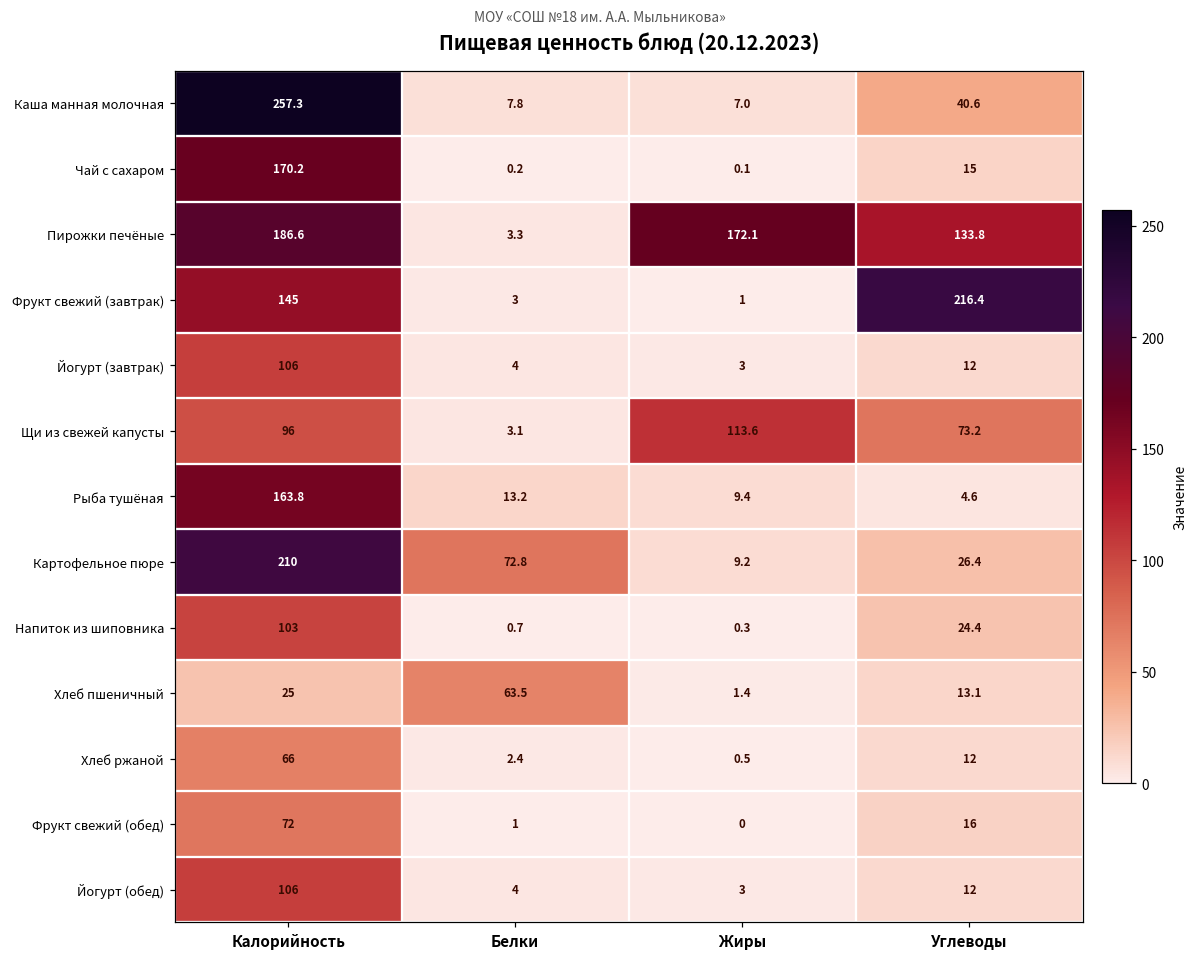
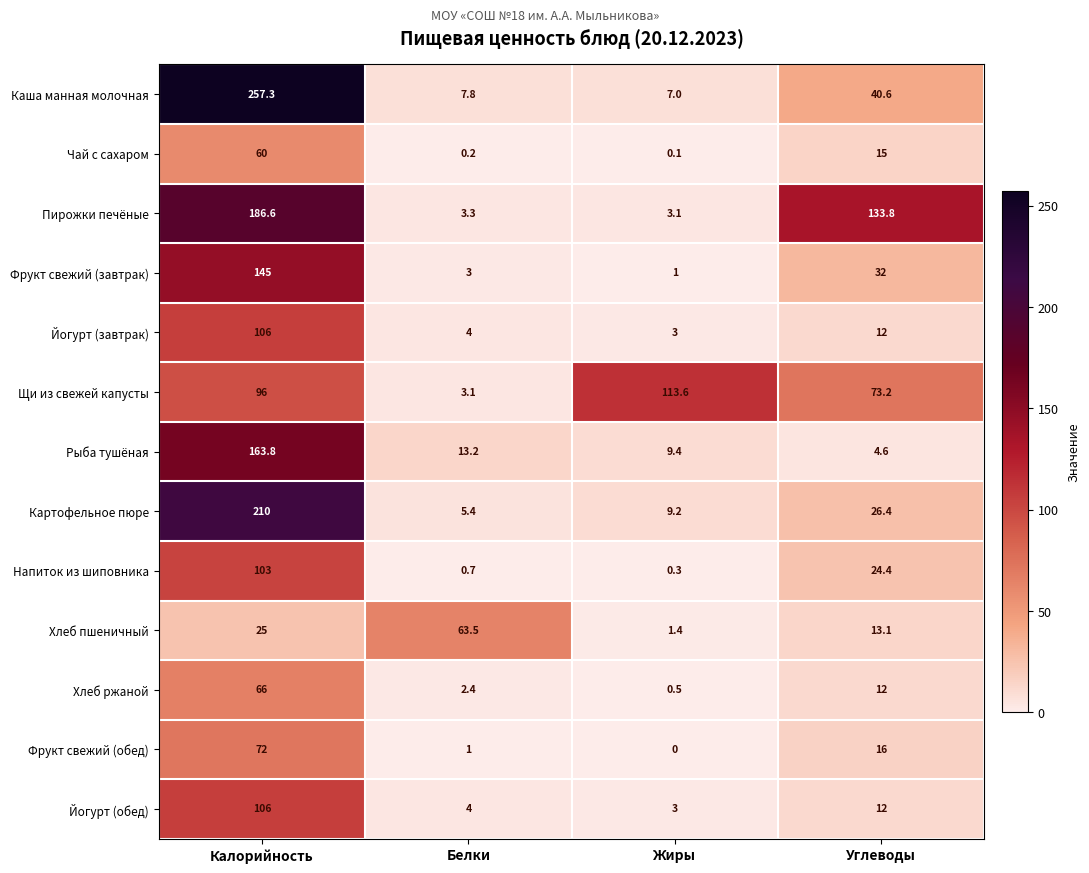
Чай с сахаром, Калорийность: 170.2 -> 60
Пирожки печёные, Жиры: 172.1 -> 3.1
Фрукт свежий (завтрак), Углеводы: 216.4 -> 32
Картофельное пюре, Белки: 72.8 -> 5.4
